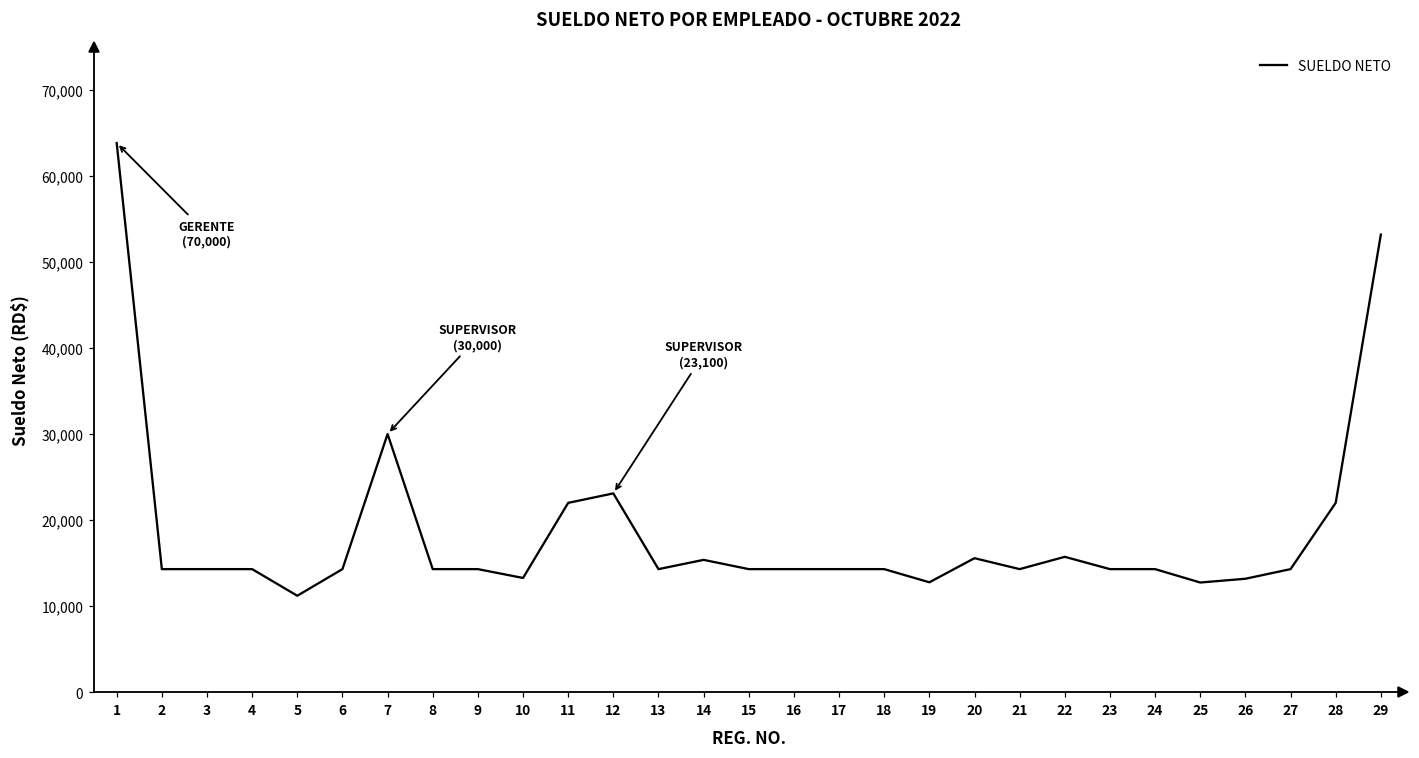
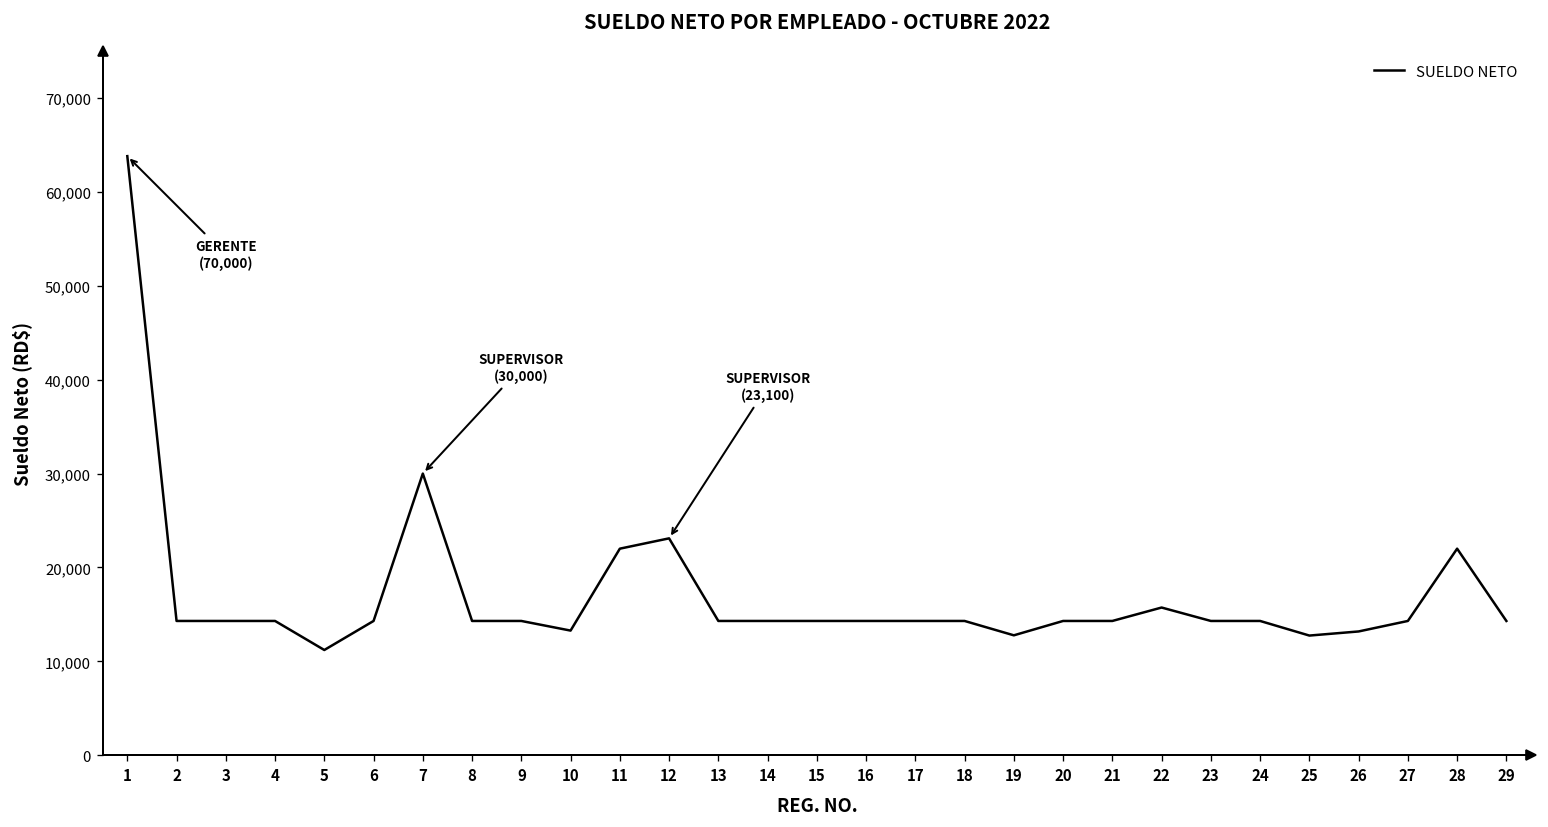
14: 15,000 -> 14,000
20: 16,000 -> 14,000
29: 53,000 -> 14,000
